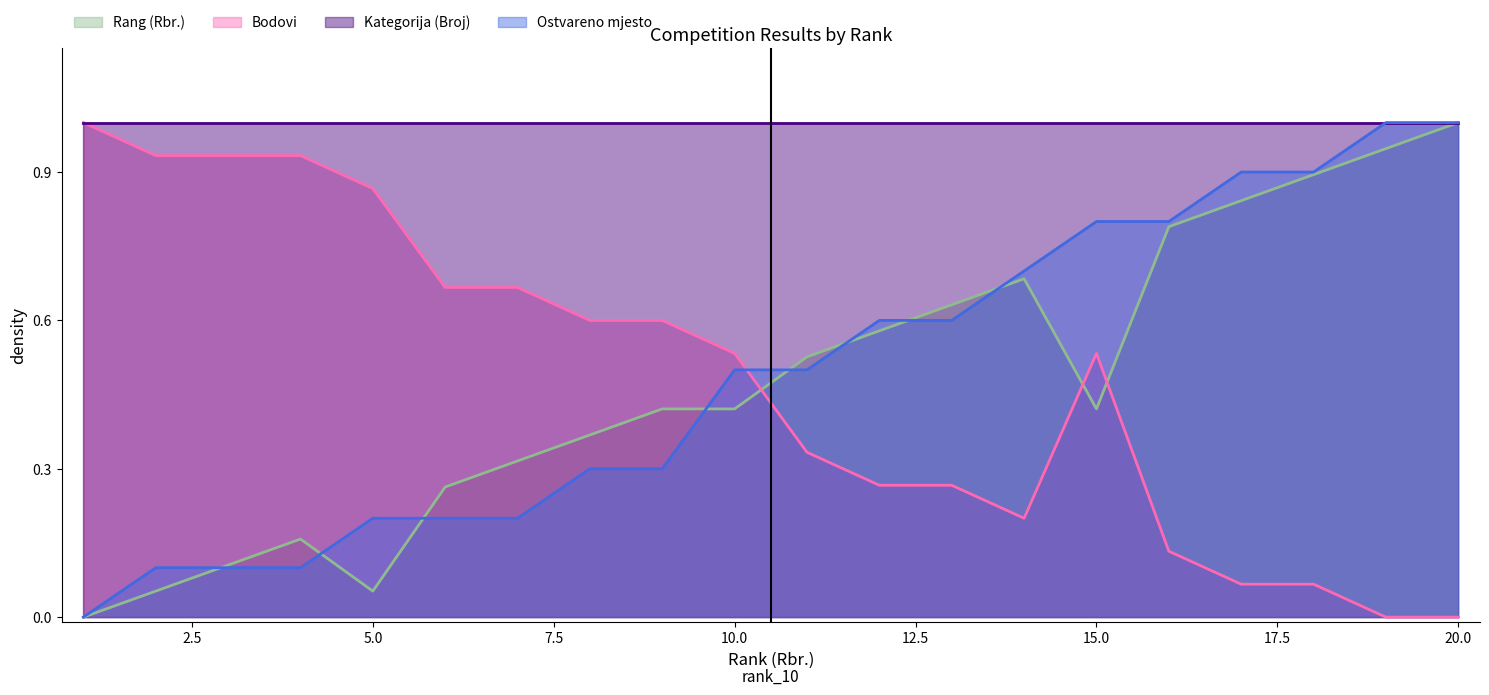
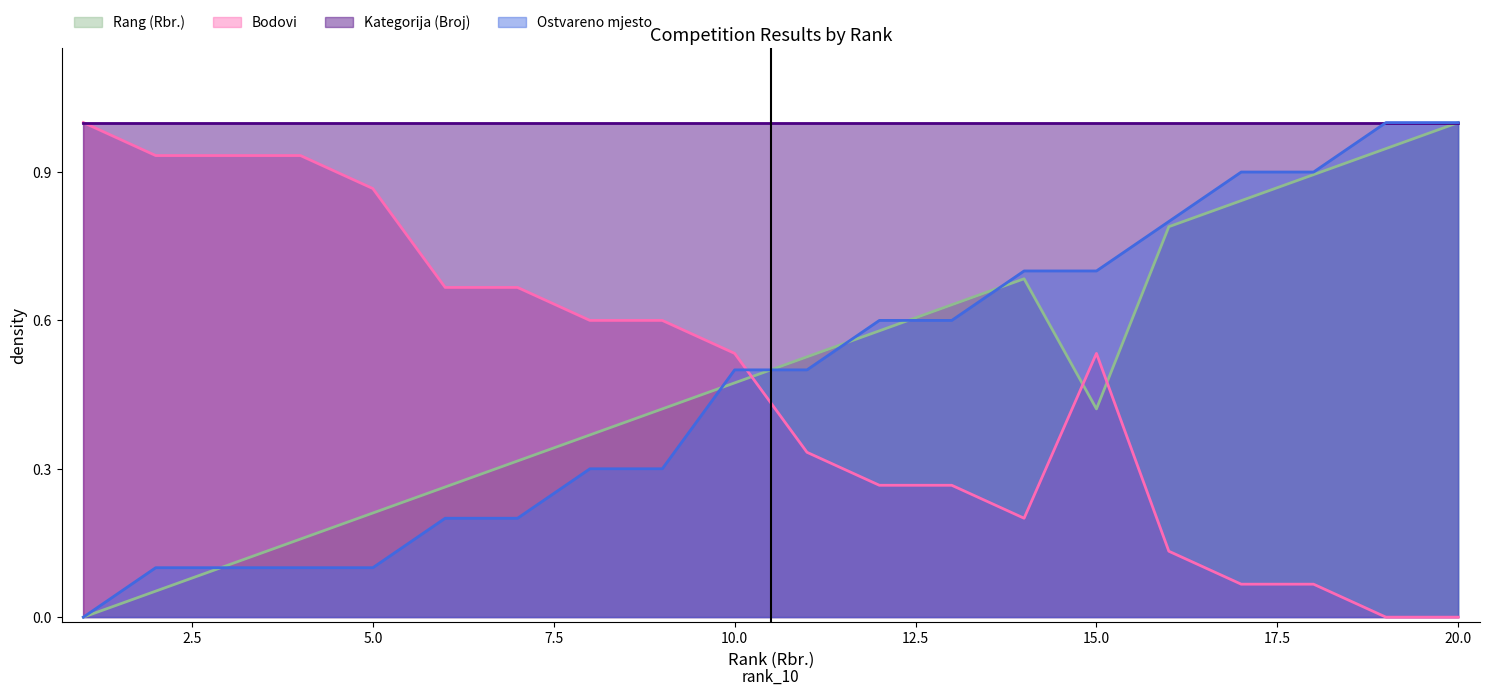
Rang (Rbr.), 5.0: 0.05 -> 0.21
Ostvareno mjesto, 5.0: 0.20 -> 0.10
Rang (Rbr.), 10.0: 0.42 -> 0.47
Ostvareno mjesto, 15.0: 0.80 -> 0.70
